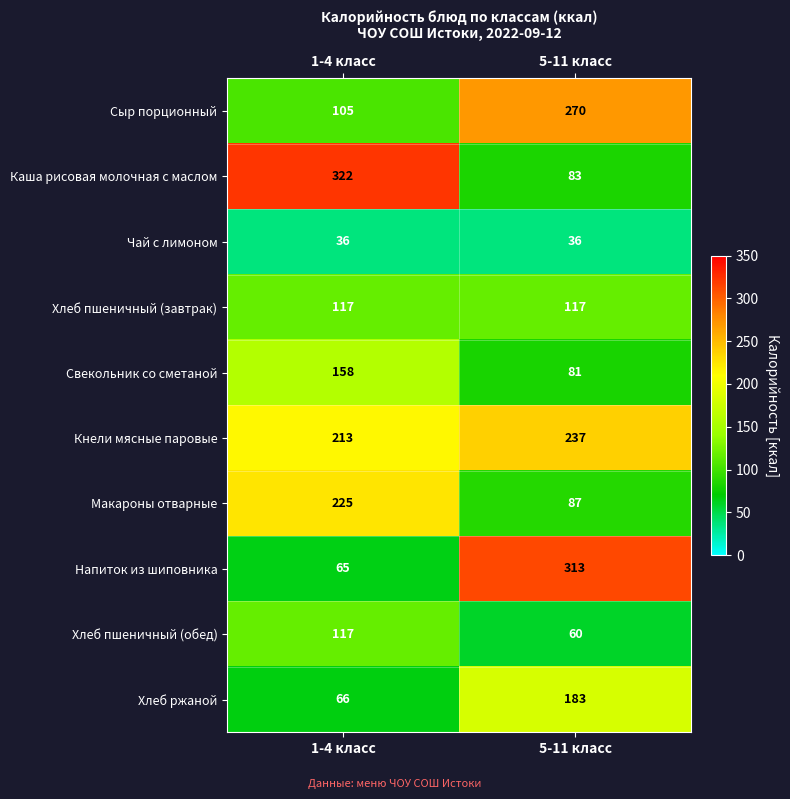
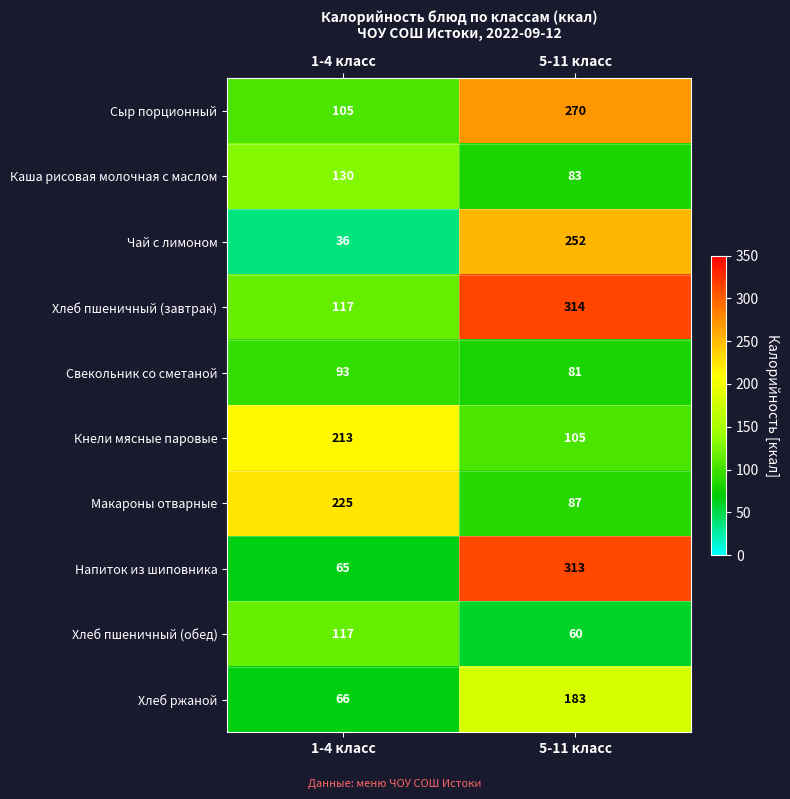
Каша рисовая молочная с маслом, 1-4 класс: 322 -> 130
Чай с лимоном, 5-11 класс: 36 -> 252
Хлеб пшеничный (завтрак), 5-11 класс: 117 -> 314
Свекольник со сметаной, 1-4 класс: 158 -> 93
Кнели мясные паровые, 5-11 класс: 237 -> 105
